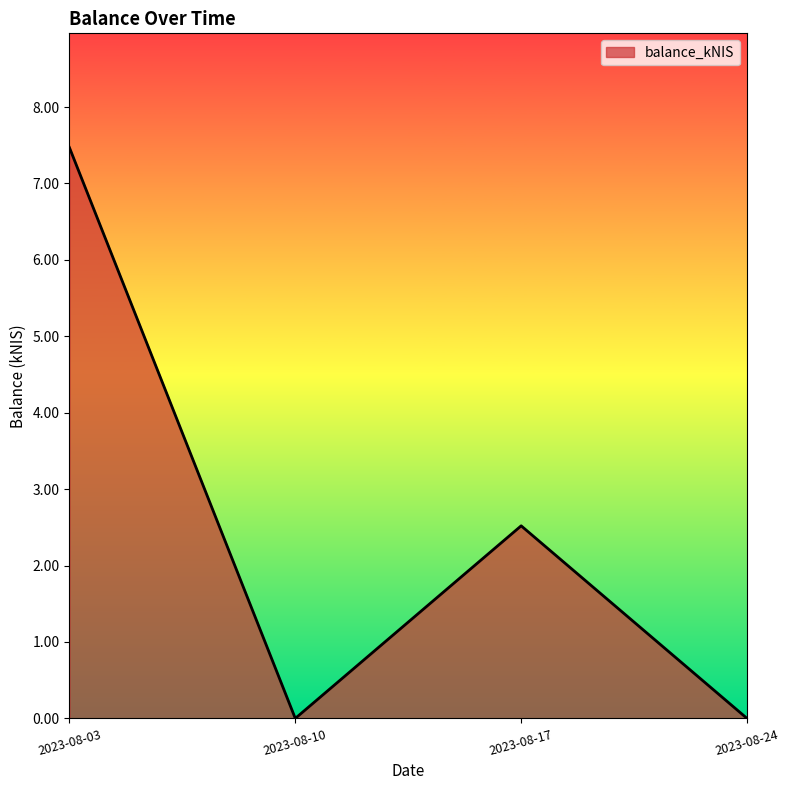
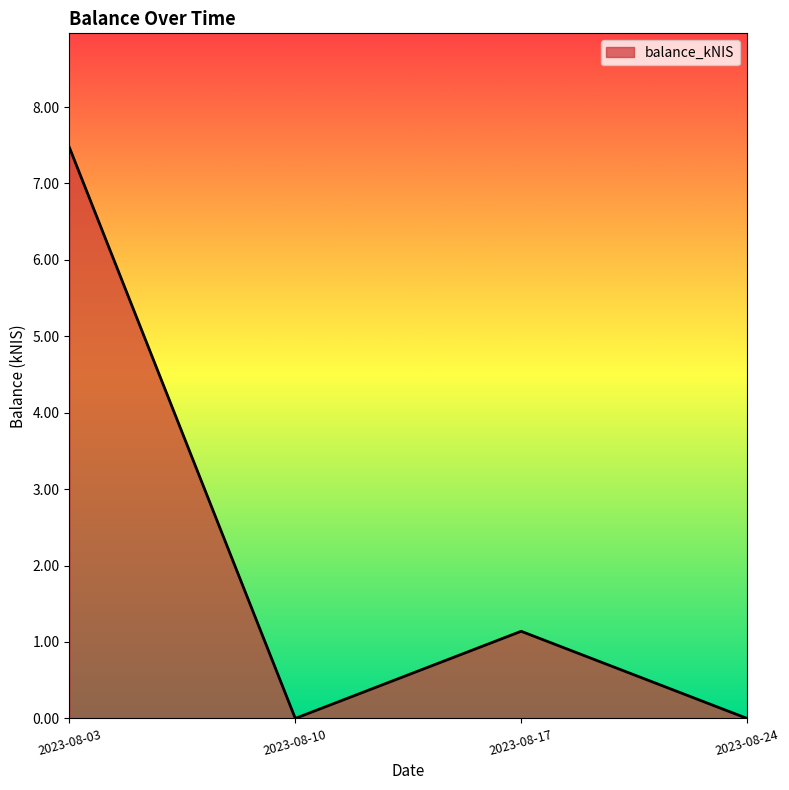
2023-08-17: 2.5 -> 1.1
